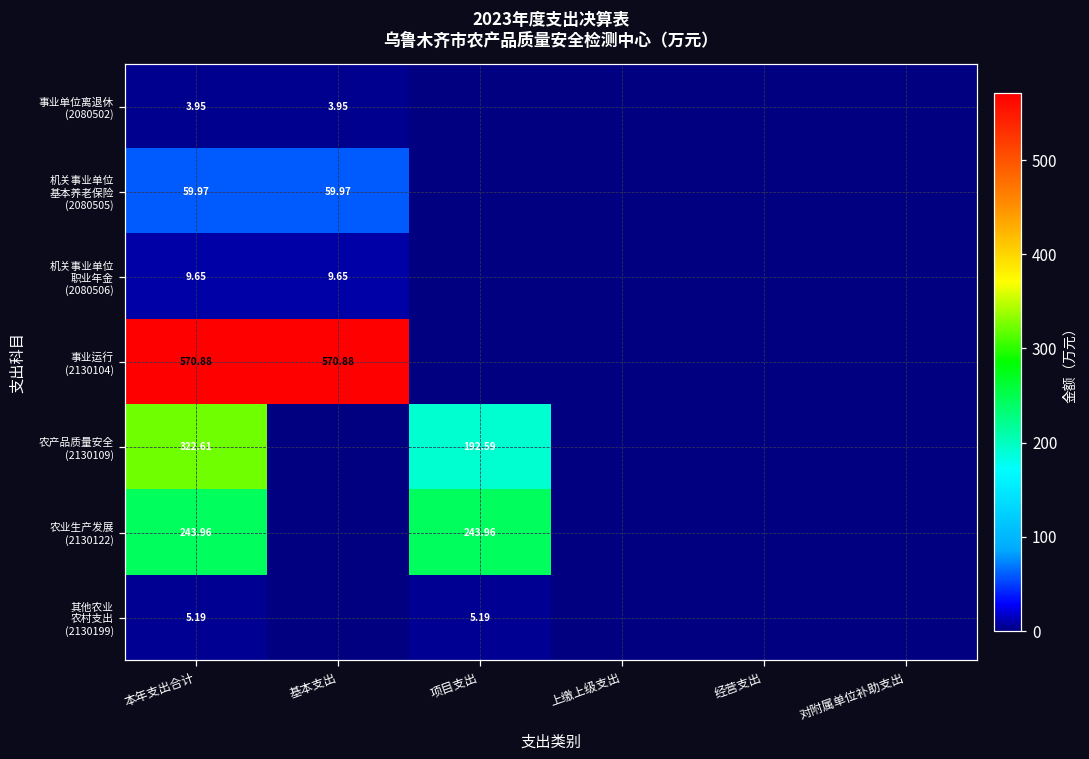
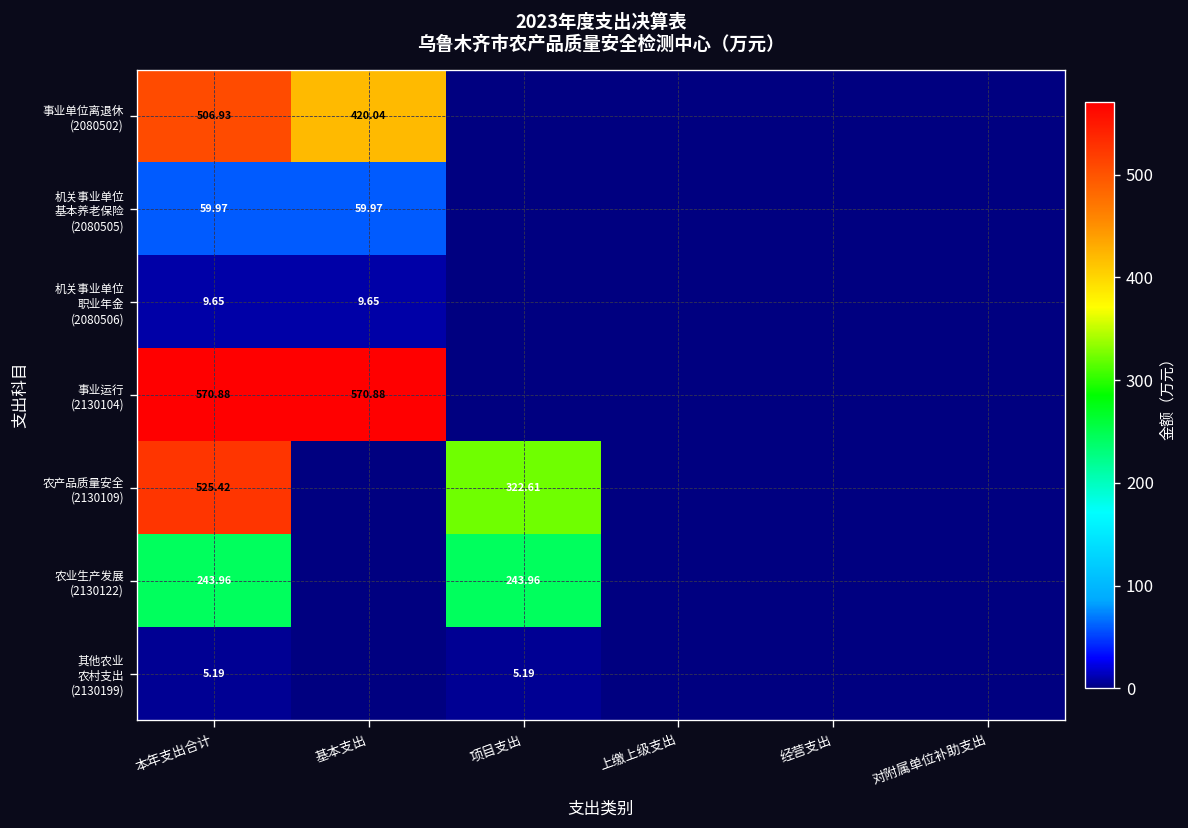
事业单位离退休 (2080502), 本年支出合计: 3.95 -> 506.93
事业单位离退休 (2080502), 基本支出: 3.95 -> 420.04
农产品质量安全 (2130109), 本年支出合计: 322.61 -> 525.42
农产品质量安全 (2130109), 项目支出: 192.59 -> 322.61
